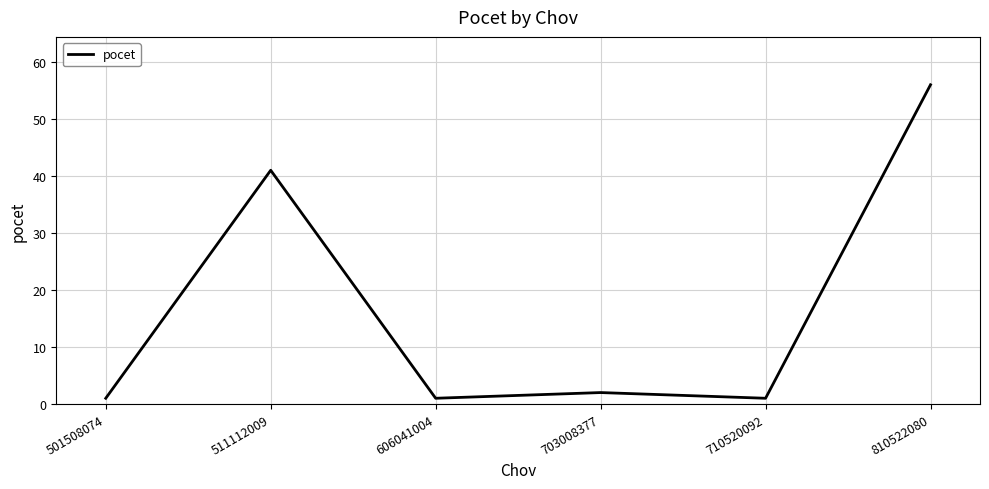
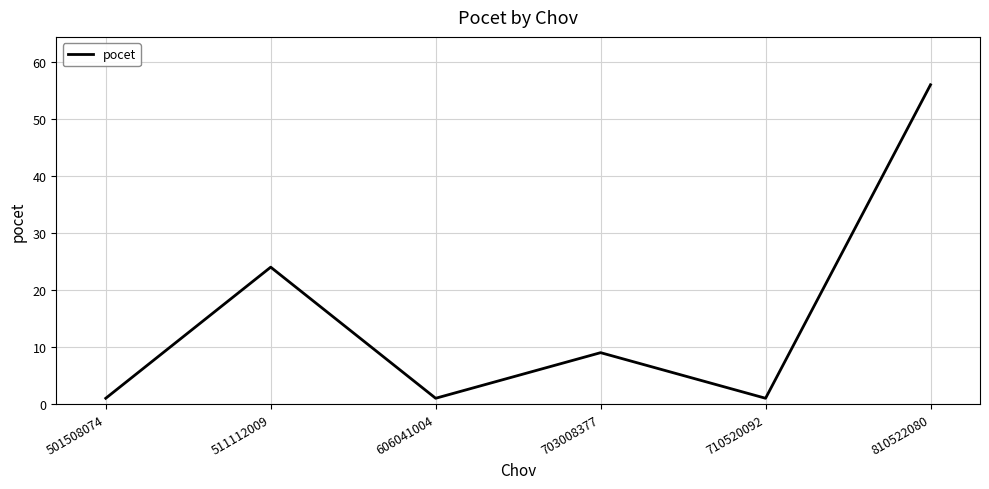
511112009: 41 -> 24
703008377: 2 -> 9
